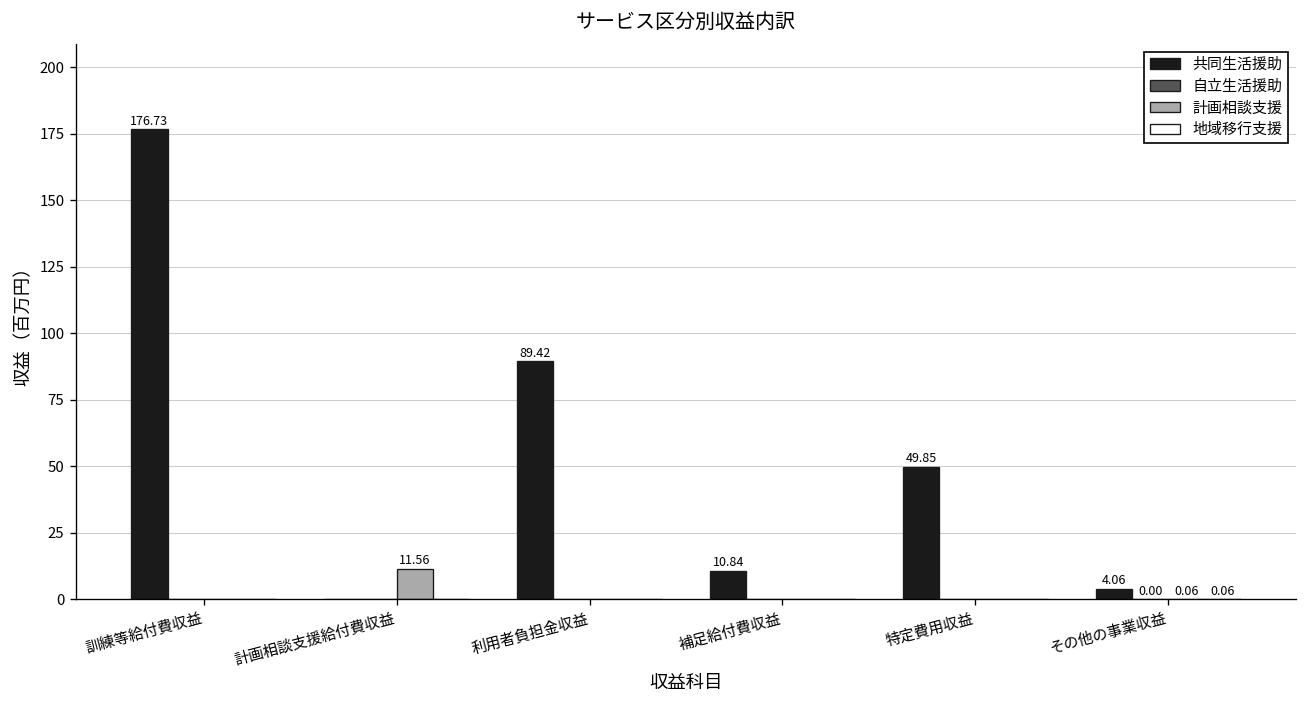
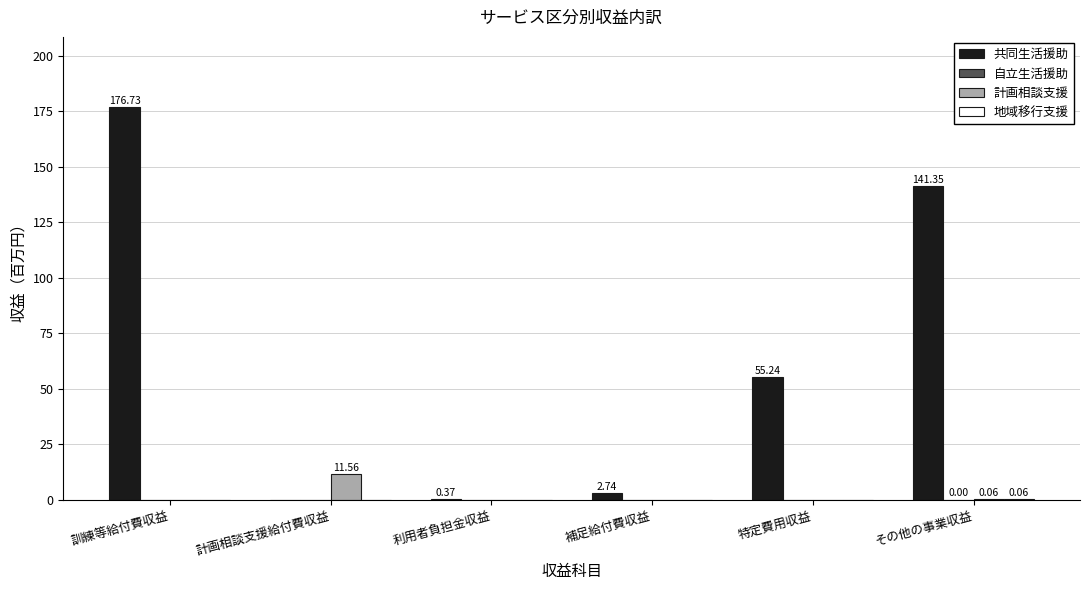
共同生活援助, 利用者負担金収益: 89.42 -> 0.37
共同生活援助, 補足給付費収益: 10.84 -> 2.74
共同生活援助, 特定費用収益: 49.85 -> 55.24
共同生活援助, その他の事業収益: 4.06 -> 141.35
